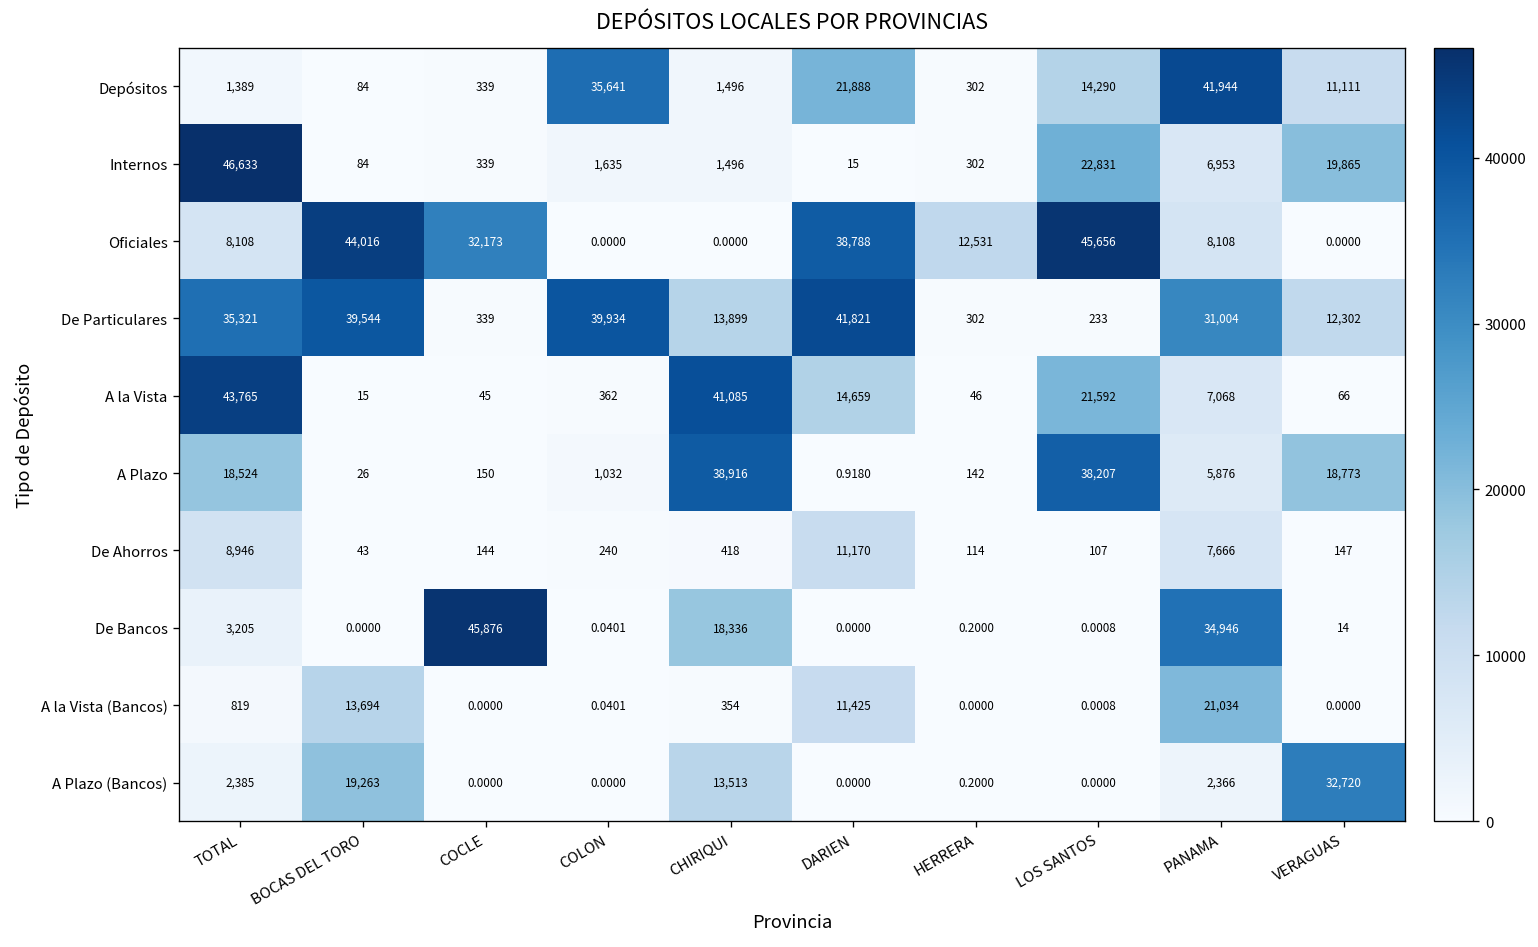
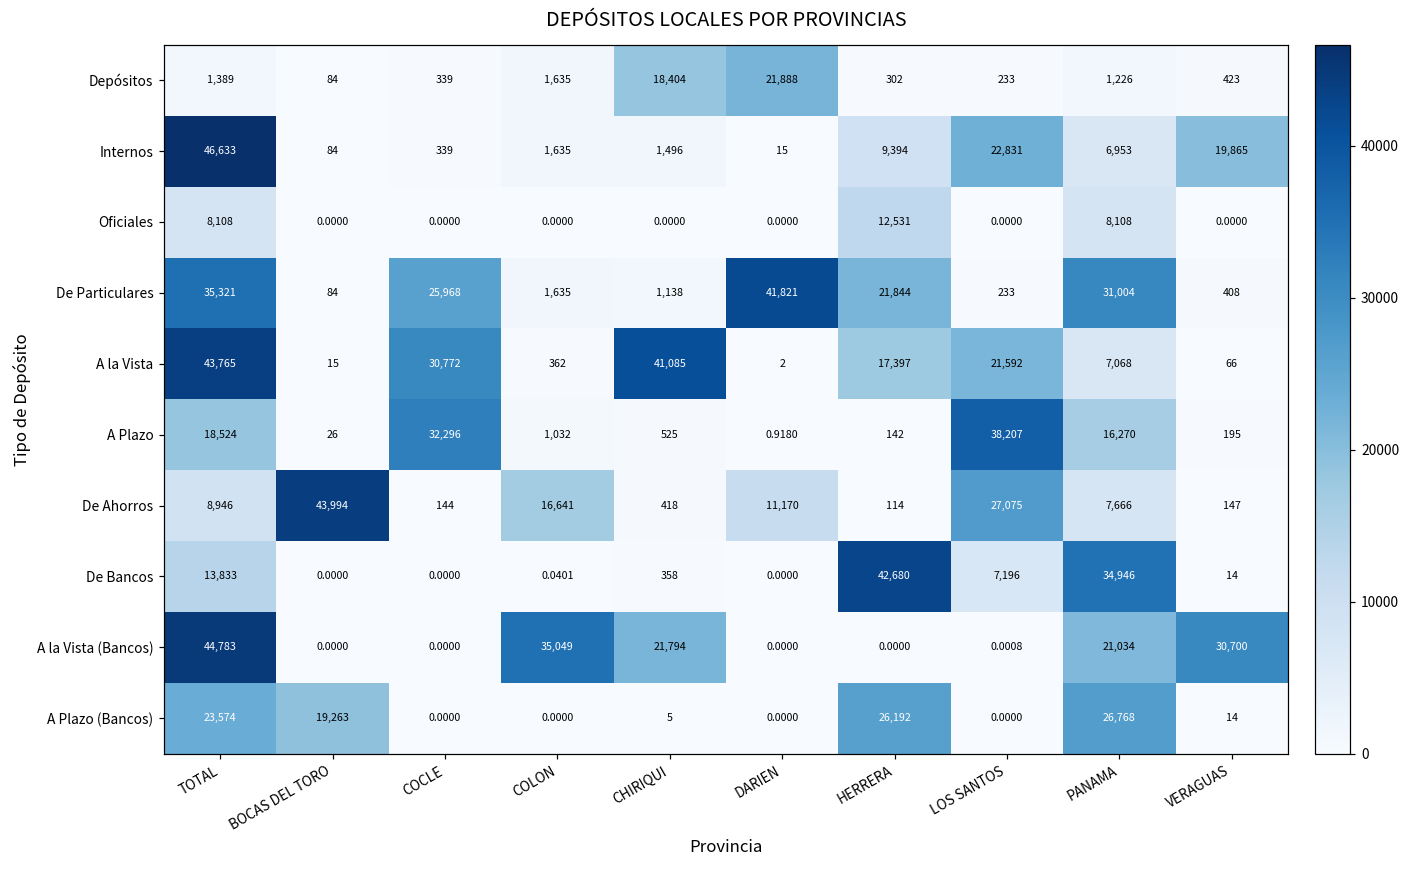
Depósitos, COLON: 35,641 -> 1,635
Depósitos, CHIRIQUI: 1,496 -> 18,404
Depósitos, LOS SANTOS: 14,290 -> 233
Depósitos, PANAMA: 41,944 -> 1,226
Depósitos, VERAGUAS: 11,111 -> 423
Internos, HERRERA: 302 -> 9,394
Oficiales, BOCAS DEL TORO: 44,016 -> 0.0000
Oficiales, COCLE: 32,173 -> 0.0000
Oficiales, DARIEN: 38,788 -> 0.0000
Oficiales, LOS SANTOS: 45,656 -> 0.0000
De Particulares, BOCAS DEL TORO: 39,544 -> 84
De Particulares, COCLE: 339 -> 25,968
De Particulares, COLON: 39,934 -> 1,635
De Particulares, CHIRIQUI: 13,899 -> 1,138
De Particulares, HERRERA: 302 -> 21,844
De Particulares, VERAGUAS: 12,302 -> 408
A la Vista, COCLE: 45 -> 30,772
A la Vista, DARIEN: 14,659 -> 2
A la Vista, HERRERA: 46 -> 17,397
A Plazo, COCLE: 150 -> 32,296
A Plazo, CHIRIQUI: 38,916 -> 525
A Plazo, PANAMA: 5,876 -> 16,270
A Plazo, VERAGUAS: 18,773 -> 195
De Ahorros, BOCAS DEL TORO: 43 -> 43,994
De Ahorros, COLON: 240 -> 16,641
De Ahorros, LOS SANTOS: 107 -> 27,075
De Bancos, TOTAL: 3,205 -> 13,833
De Bancos, COCLE: 45,876 -> 0.0000
De Bancos, CHIRIQUI: 18,336 -> 358
De Bancos, HERRERA: 0.2000 -> 42,680
De Bancos, LOS SANTOS: 0.0008 -> 7,196
A la Vista (Bancos), TOTAL: 819 -> 44,783
A la Vista (Bancos), BOCAS DEL TORO: 13,694 -> 0.0000
A la Vista (Bancos), COLON: 0.0401 -> 35,049
A la Vista (Bancos), CHIRIQUI: 354 -> 21,794
A la Vista (Bancos), DARIEN: 11,425 -> 0.0000
A la Vista (Bancos), VERAGUAS: 0.0000 -> 30,700
A Plazo (Bancos), TOTAL: 2,385 -> 23,574
A Plazo (Bancos), CHIRIQUI: 13,513 -> 5
A Plazo (Bancos), HERRERA: 0.2000 -> 26,192
A Plazo (Bancos), PANAMA: 2,366 -> 26,768
A Plazo (Bancos), VERAGUAS: 32,720 -> 14
